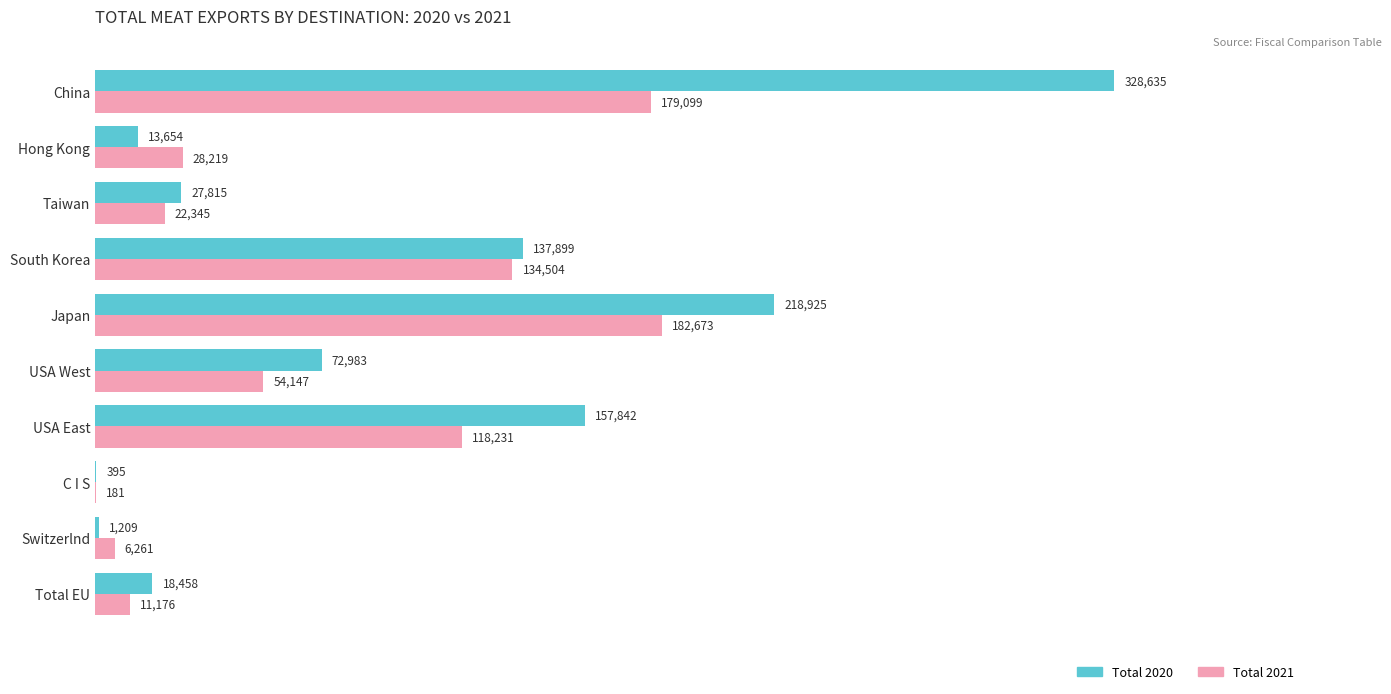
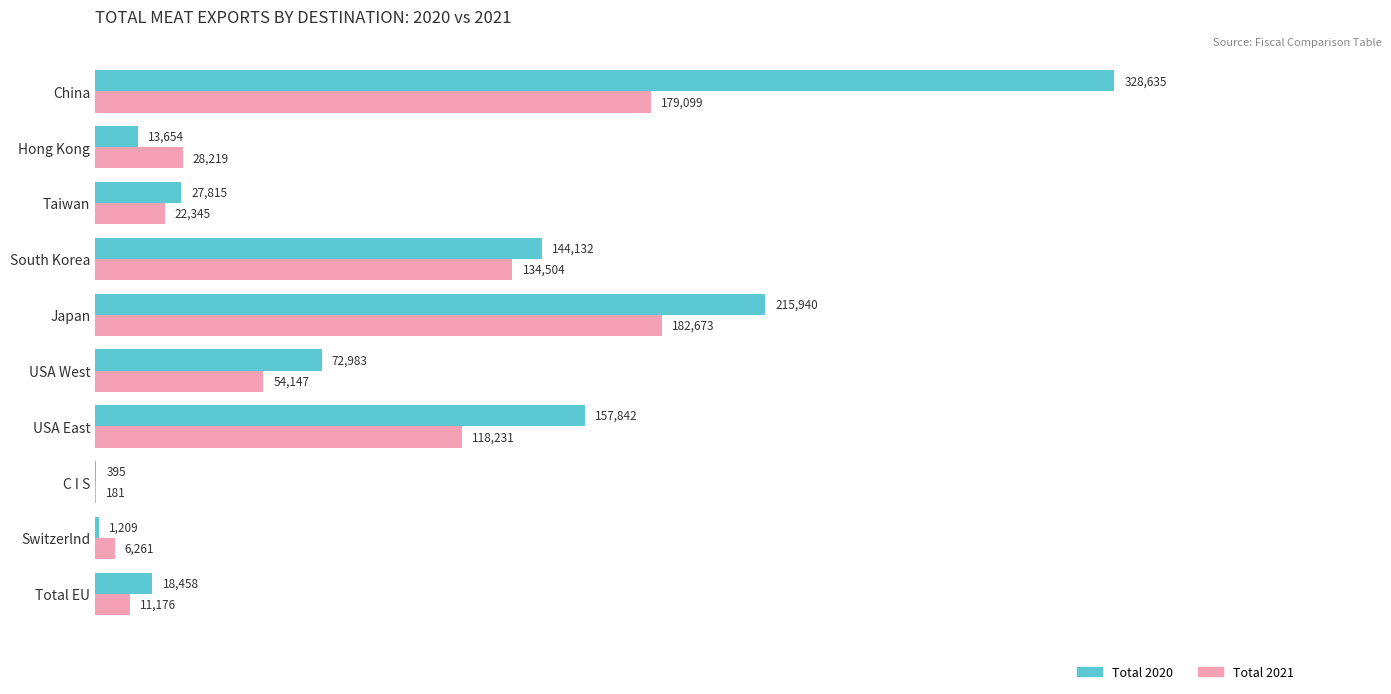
Total 2020, South Korea: 137,899 -> 144,132
Total 2020, Japan: 218,925 -> 215,940
